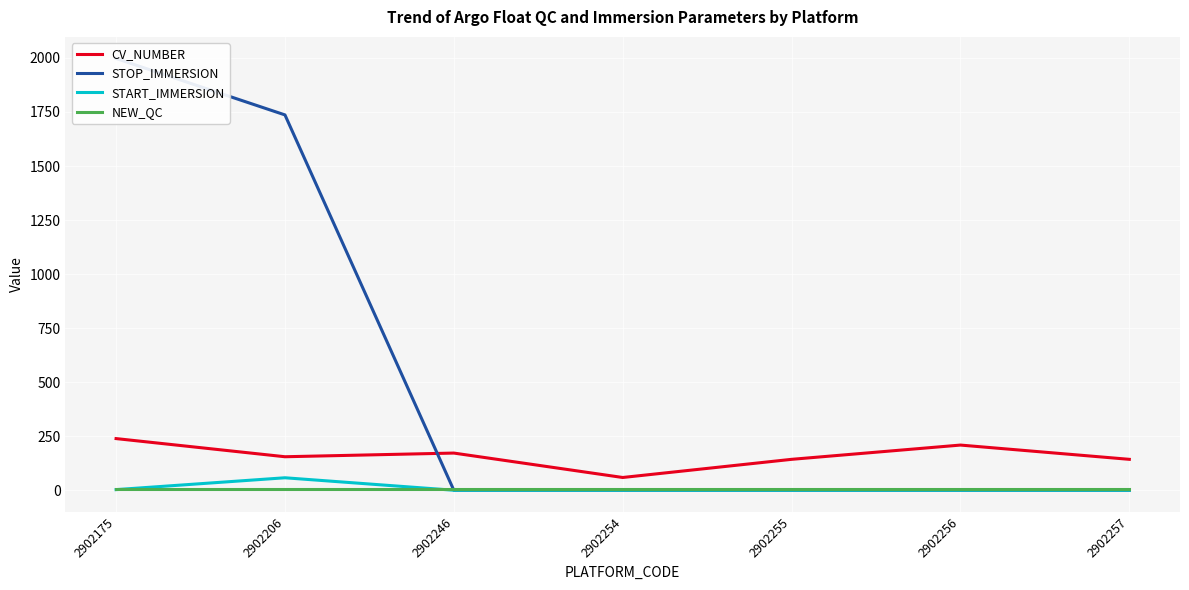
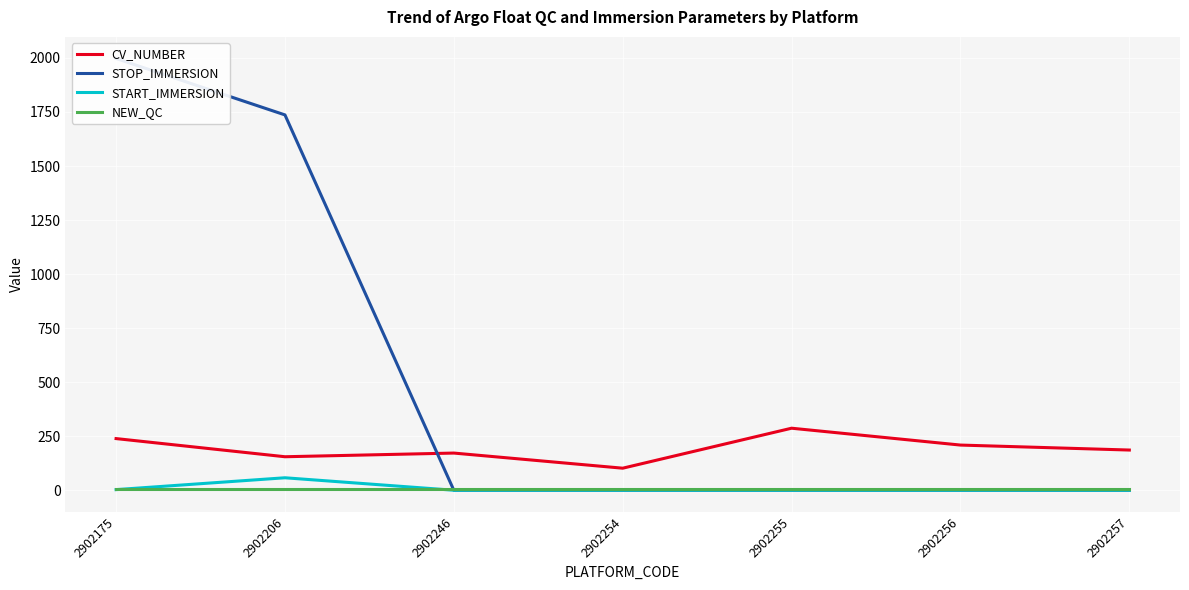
CV_NUMBER, 2902254: 60 -> 100
CV_NUMBER, 2902255: 140 -> 290
CV_NUMBER, 2902257: 140 -> 190
